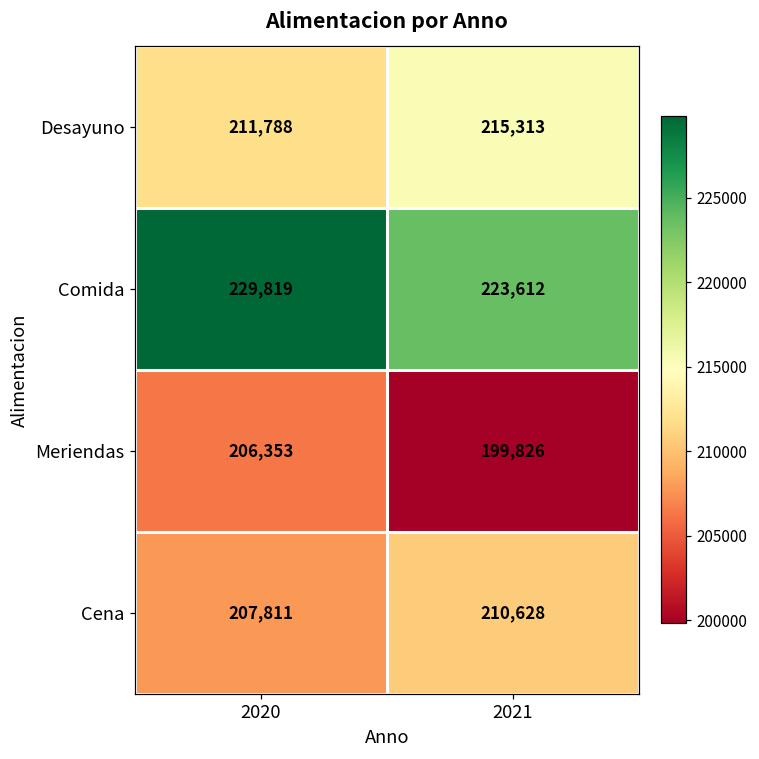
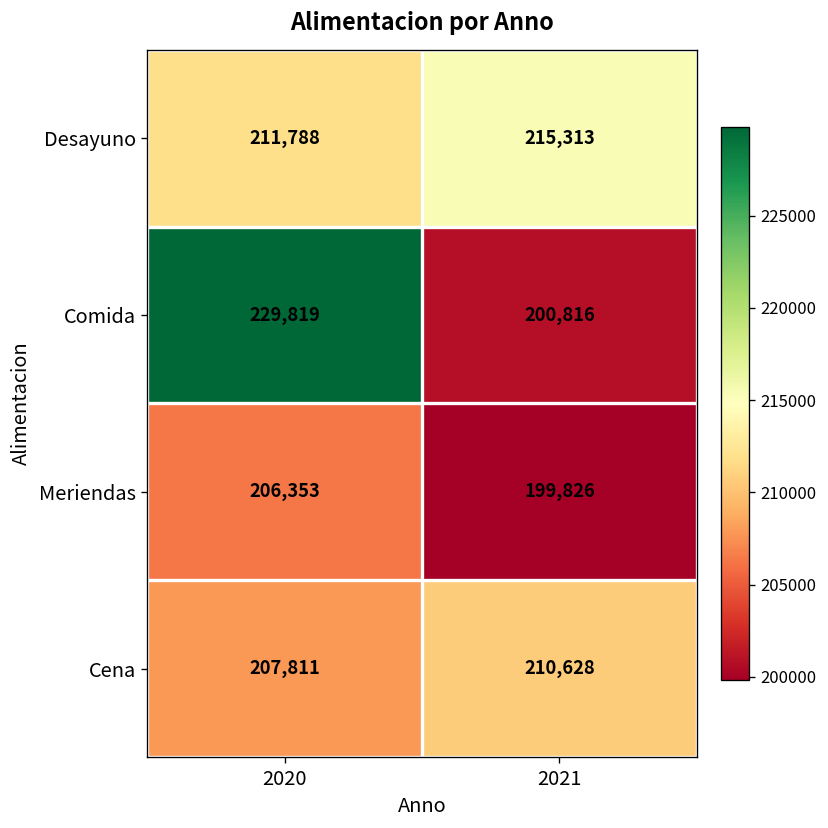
Comida, 2021: 223,612 -> 200,816
